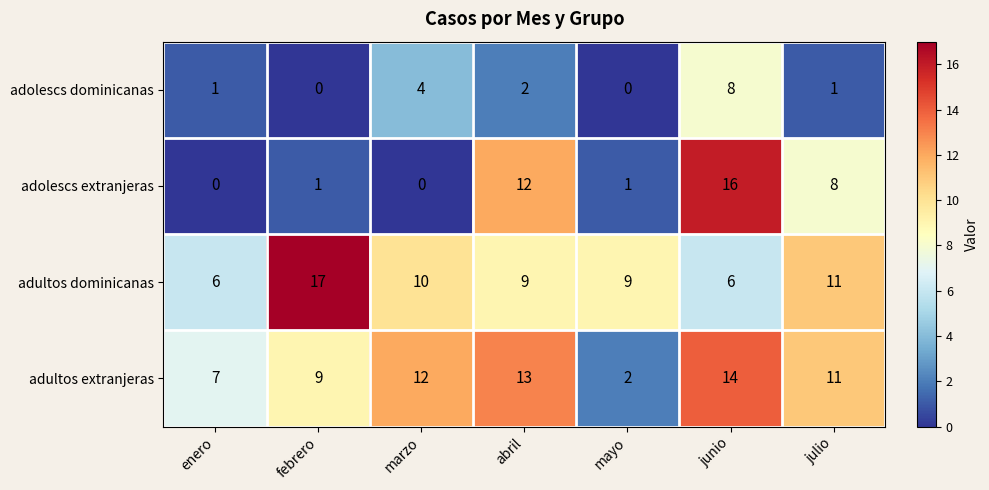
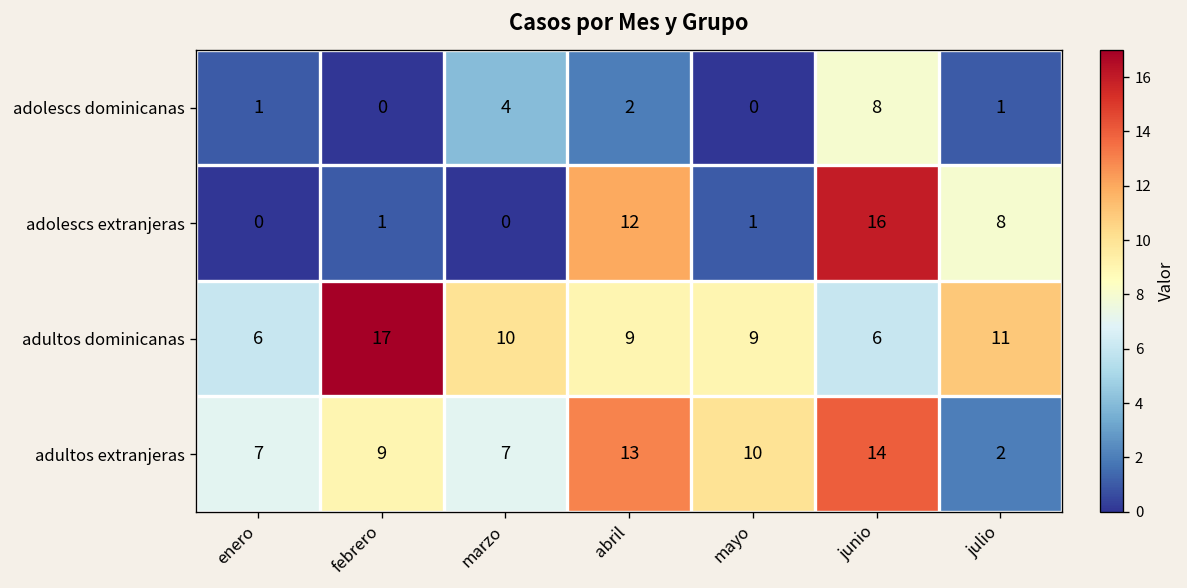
adultos extranjeras, marzo: 12 -> 7
adultos extranjeras, mayo: 2 -> 10
adultos extranjeras, julio: 11 -> 2
